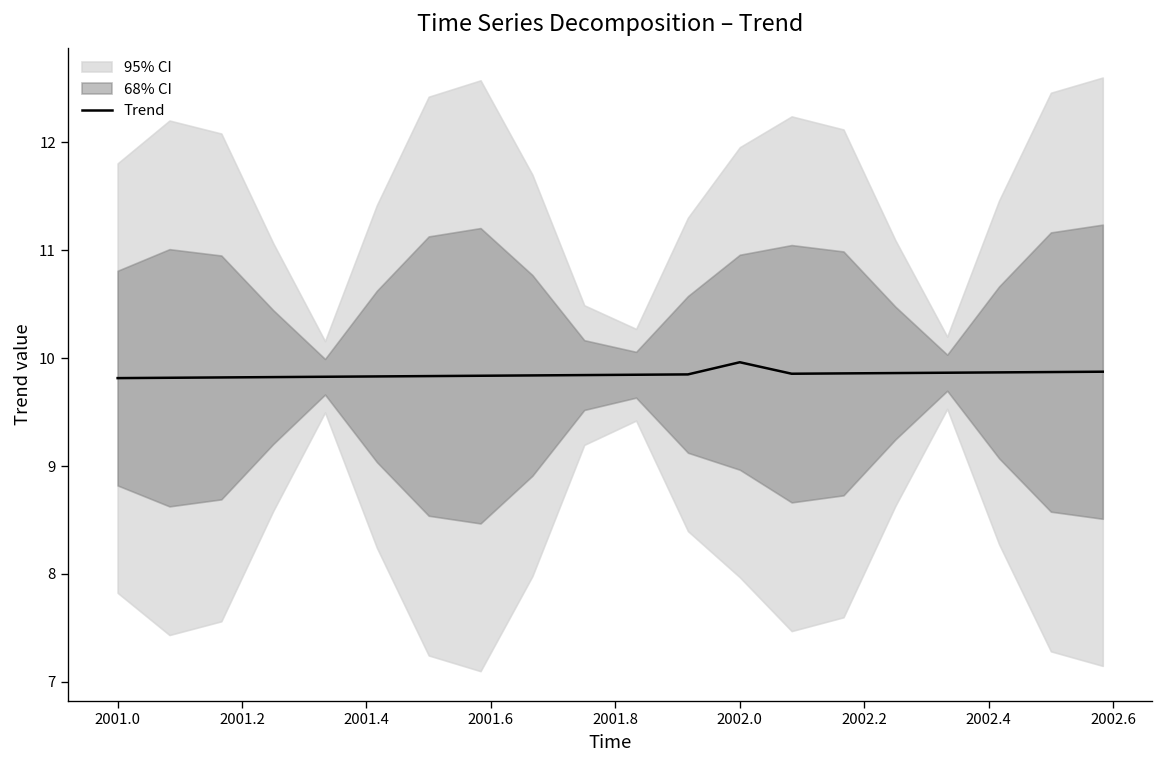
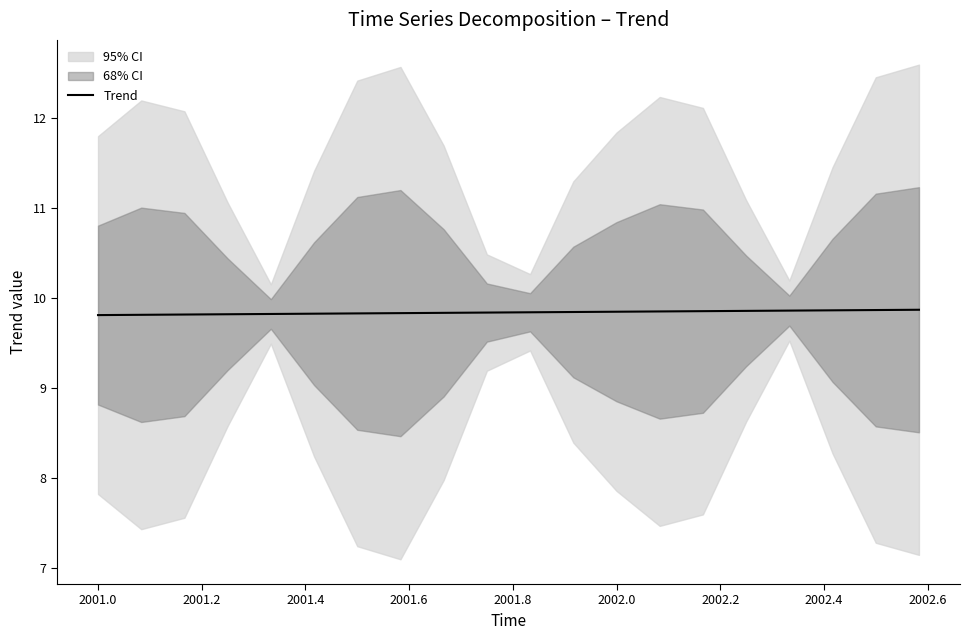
Trend, 2002.0: 10.0 -> 9.9
